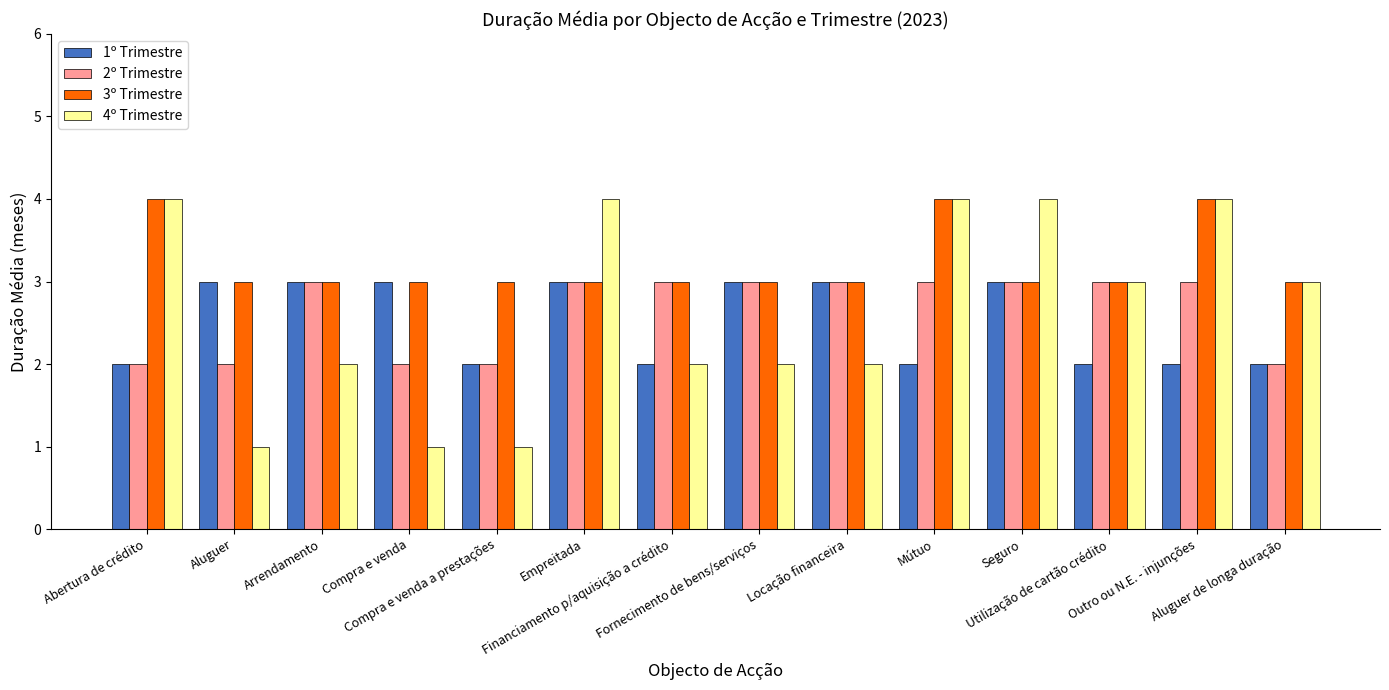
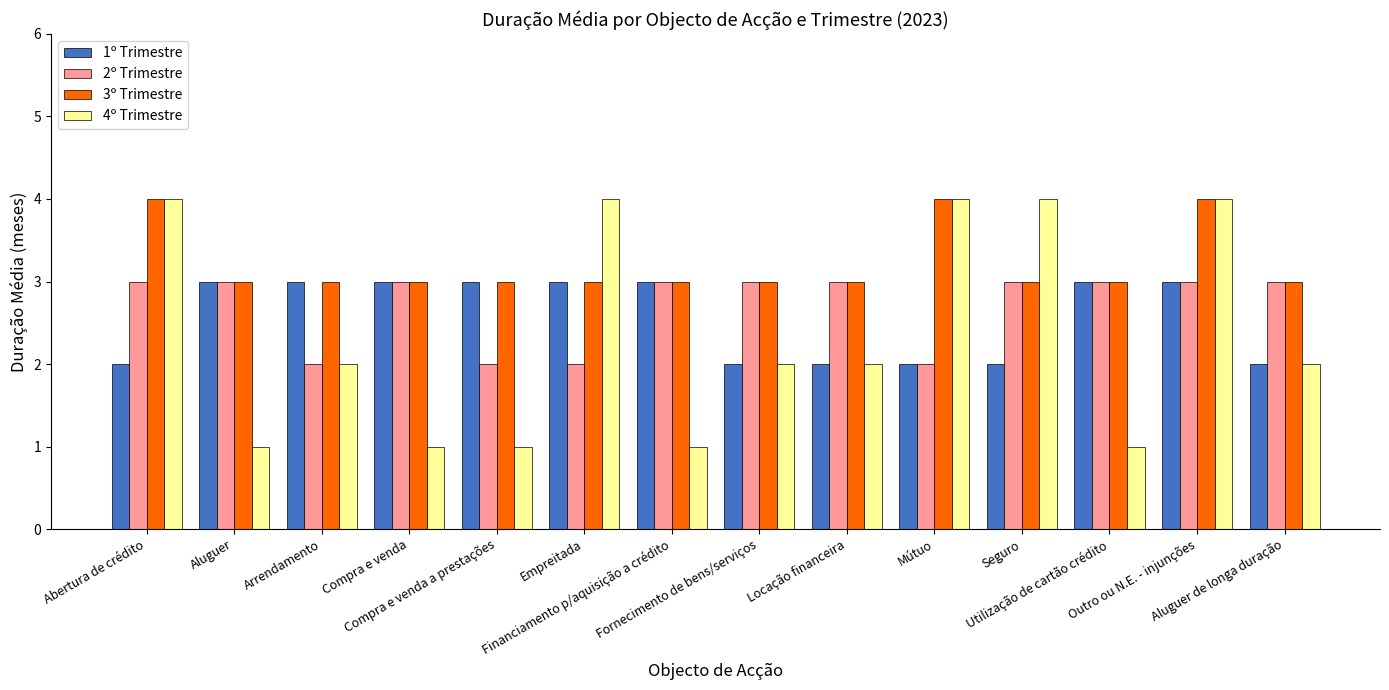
2º Trimestre, Abertura de crédito: 2 -> 3
2º Trimestre, Aluguer: 2 -> 3
2º Trimestre, Arrendamento: 3 -> 2
2º Trimestre, Compra e venda: 2 -> 3
1º Trimestre, Compra e venda a prestações: 2 -> 3
2º Trimestre, Empreitada: 3 -> 2
1º Trimestre, Financiamento p/aquisição a crédito: 2 -> 3
4º Trimestre, Financiamento p/aquisição a crédito: 2 -> 1
1º Trimestre, Fornecimento de bens/serviços: 3 -> 2
1º Trimestre, Locação financeira: 3 -> 2
2º Trimestre, Mútuo: 3 -> 2
1º Trimestre, Seguro: 3 -> 2
1º Trimestre, Utilização de cartão crédito: 2 -> 3
4º Trimestre, Utilização de cartão crédito: 3 -> 1
1º Trimestre, Outro ou N.E. - injunções: 2 -> 3
2º Trimestre, Aluguer de longa duração: 2 -> 3
4º Trimestre, Aluguer de longa duração: 3 -> 2
